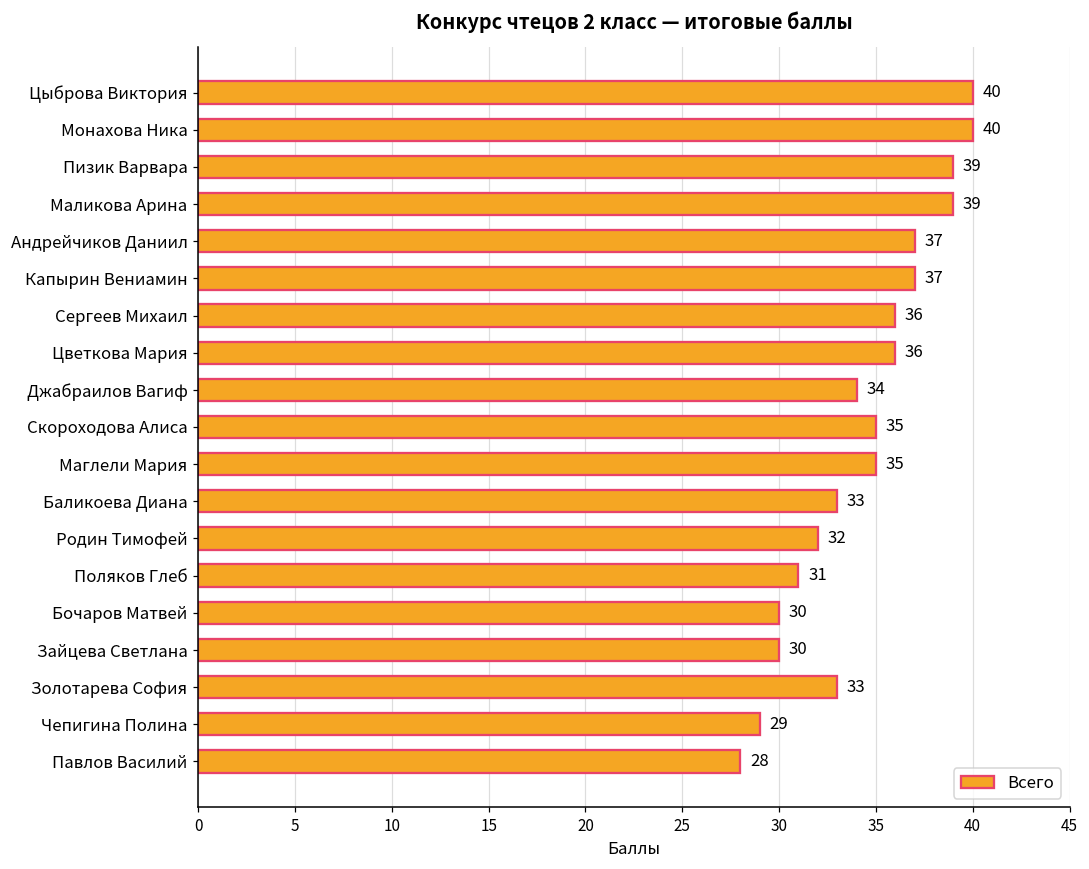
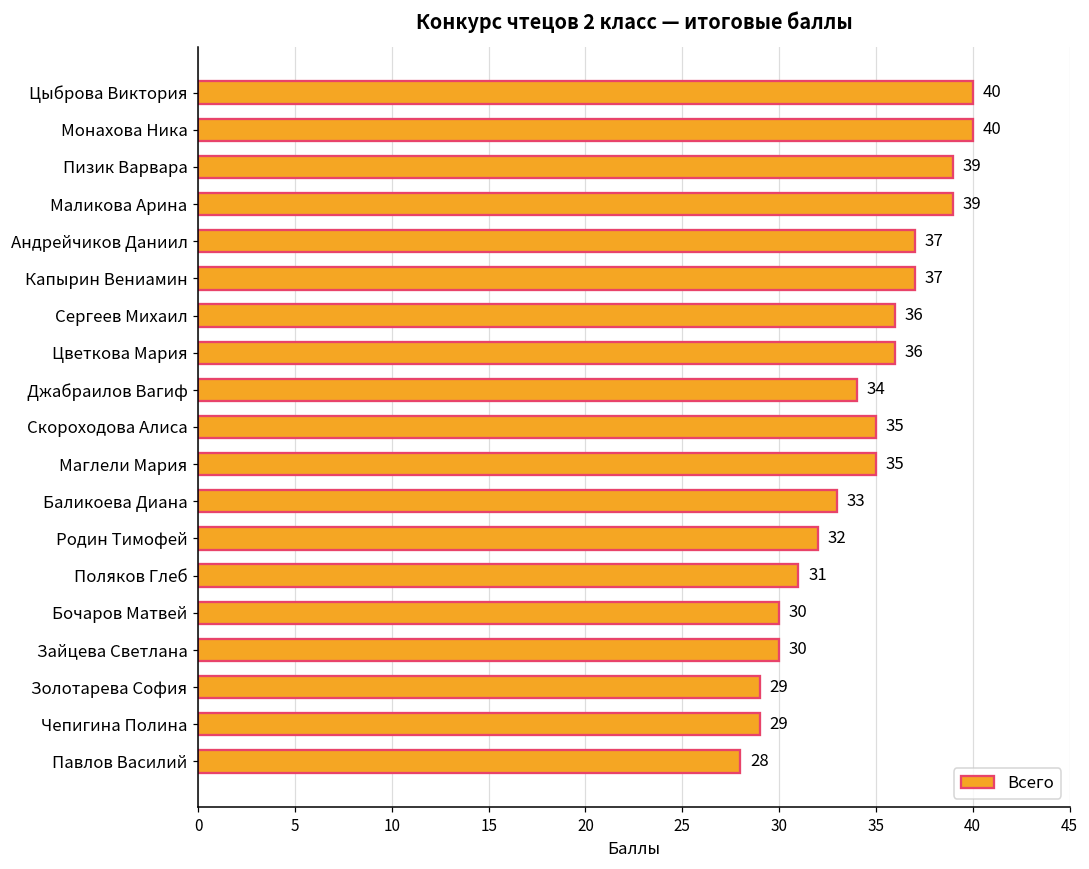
Золотарева София: 33 -> 29
